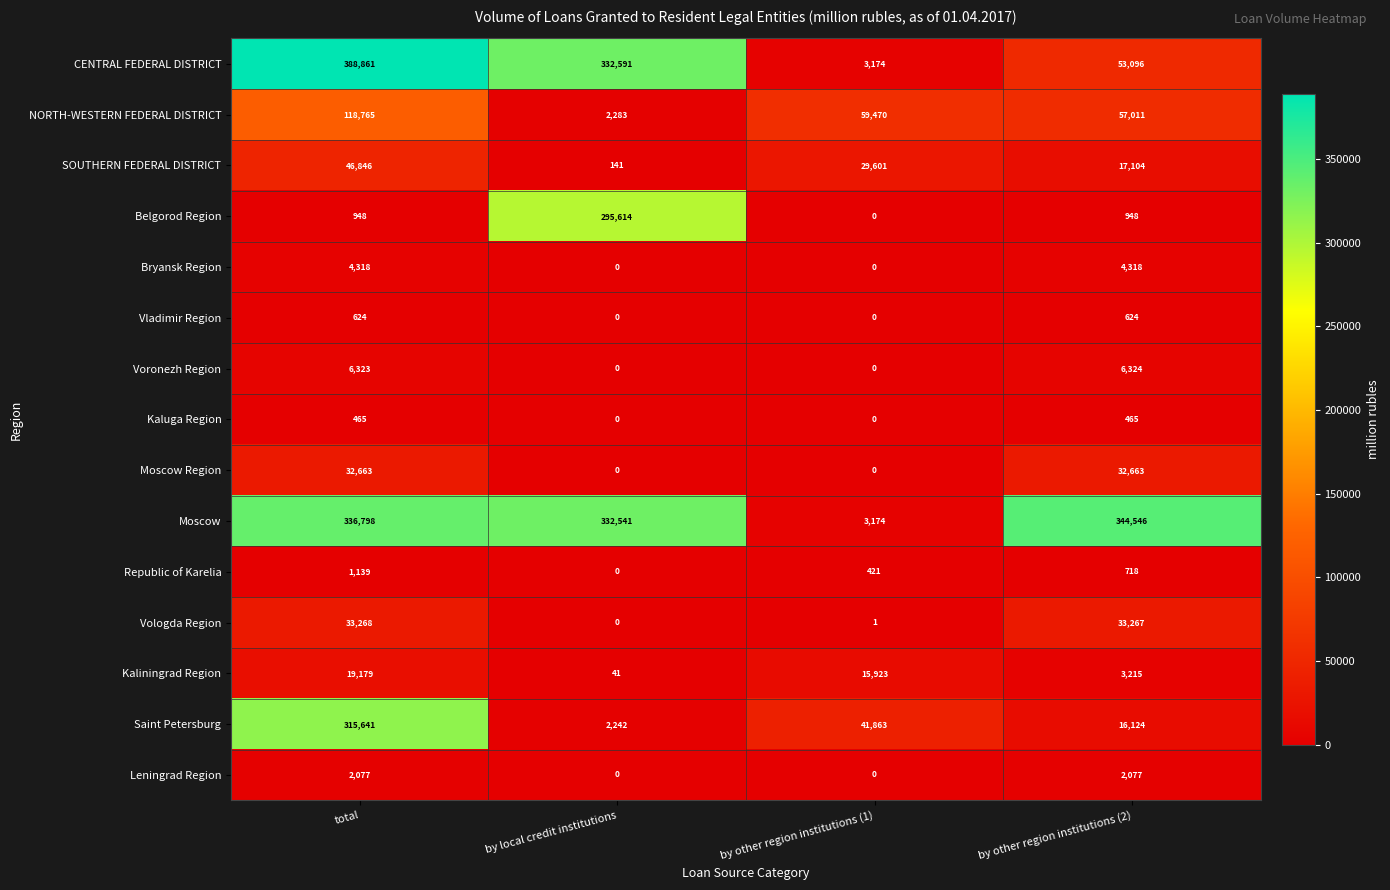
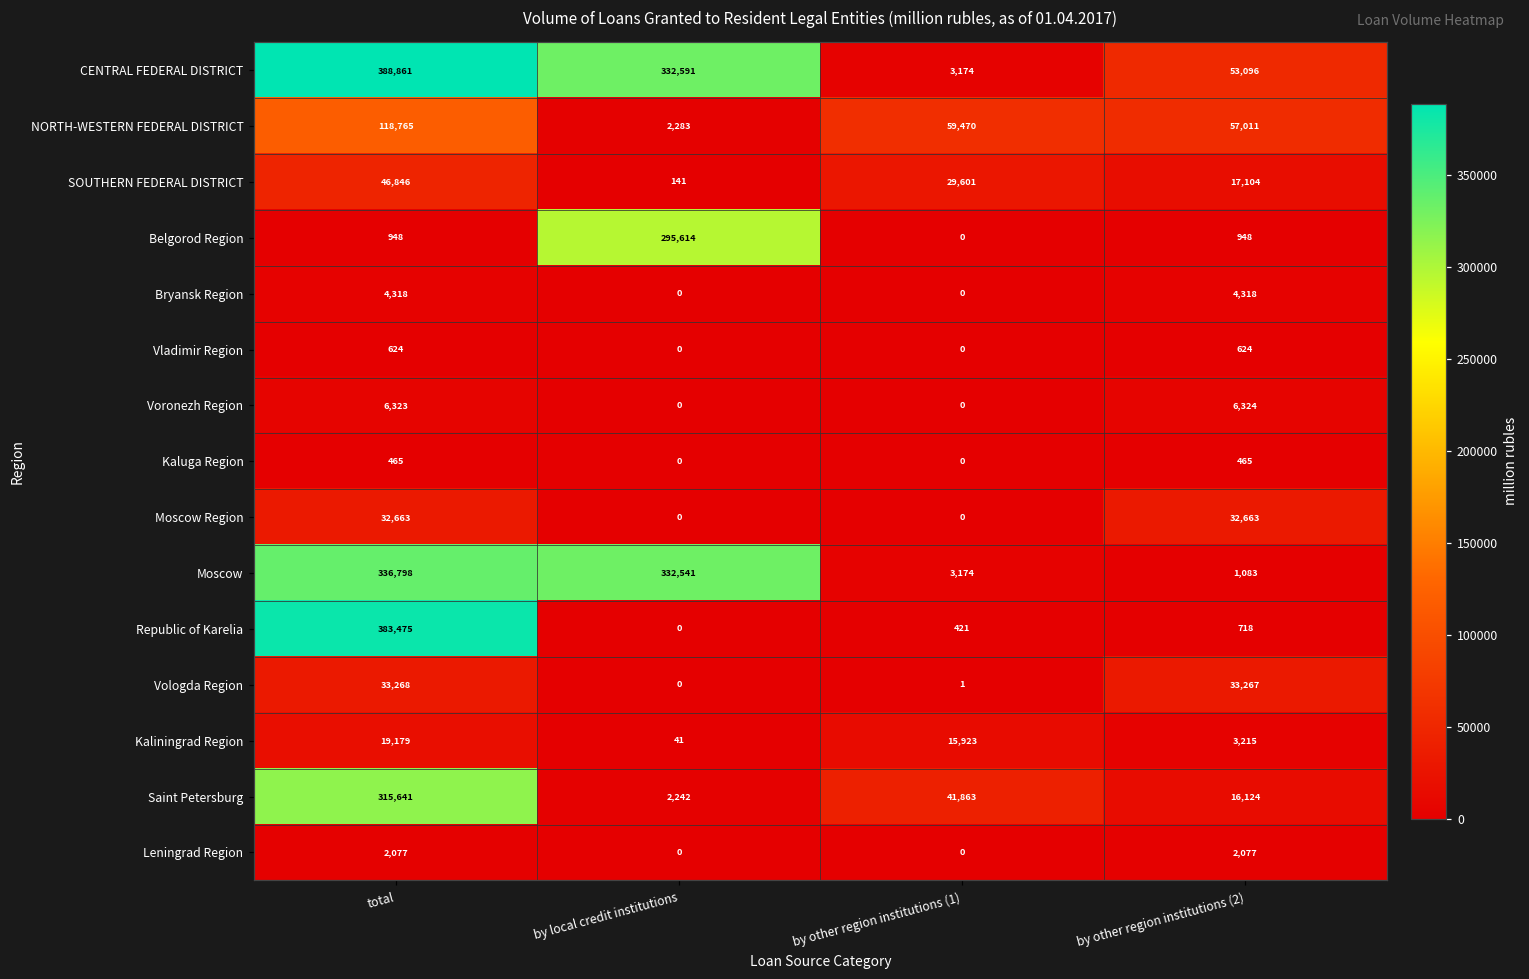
Moscow, by other region institutions (2): 344,546 -> 1,083
Republic of Karelia, total: 1,139 -> 383,475
